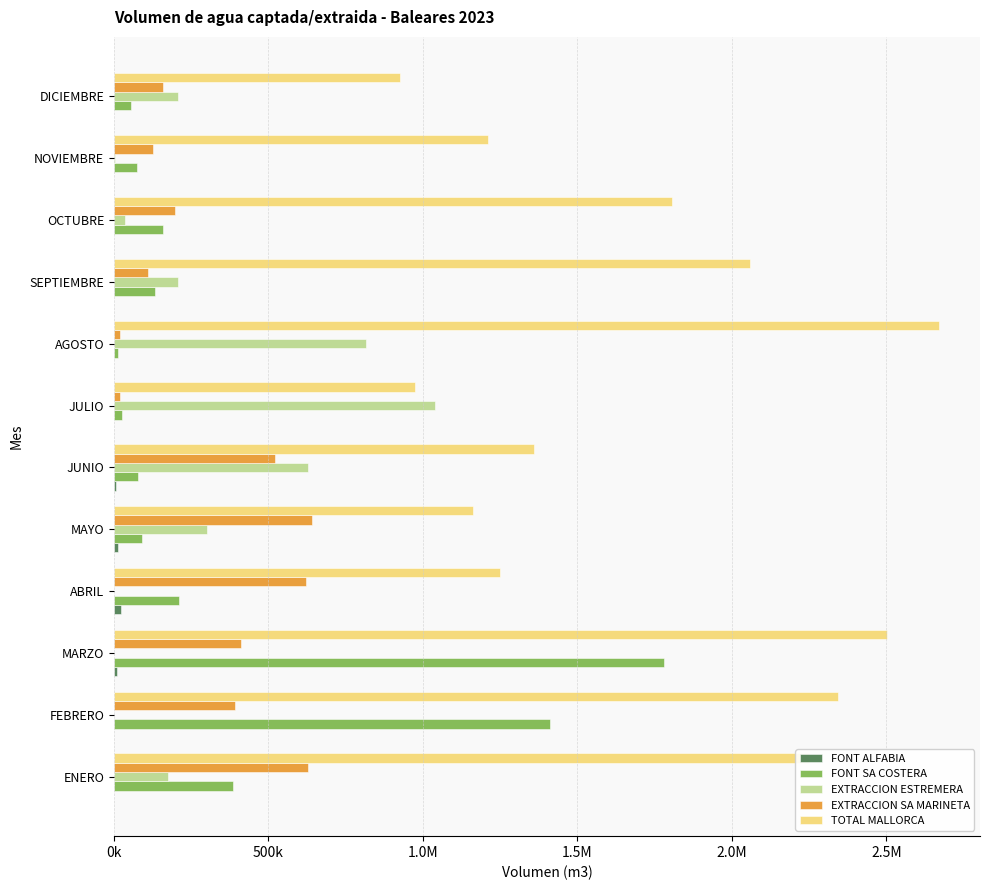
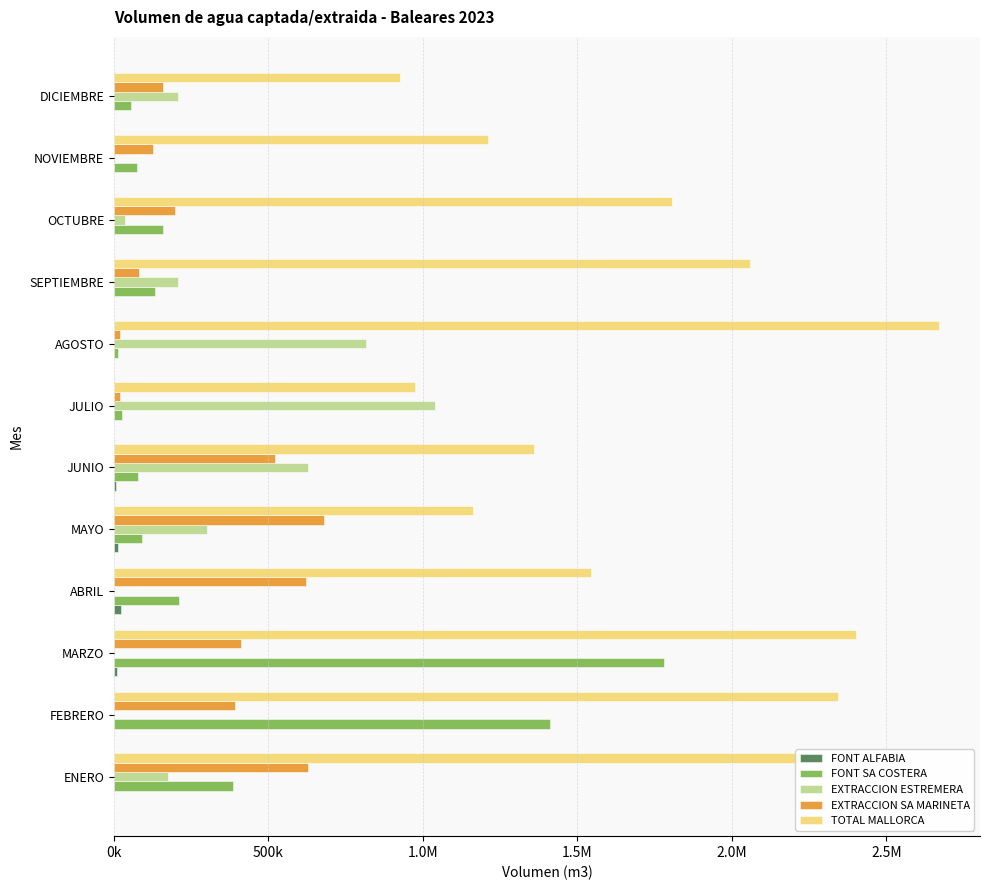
EXTRACCION SA MARINETA, SEPTIEMBRE: 110000 -> 80000
EXTRACCION SA MARINETA, MAYO: 640000 -> 680000
TOTAL MALLORCA, ABRIL: 1250000 -> 1540000
TOTAL MALLORCA, MARZO: 2500000 -> 2400000
